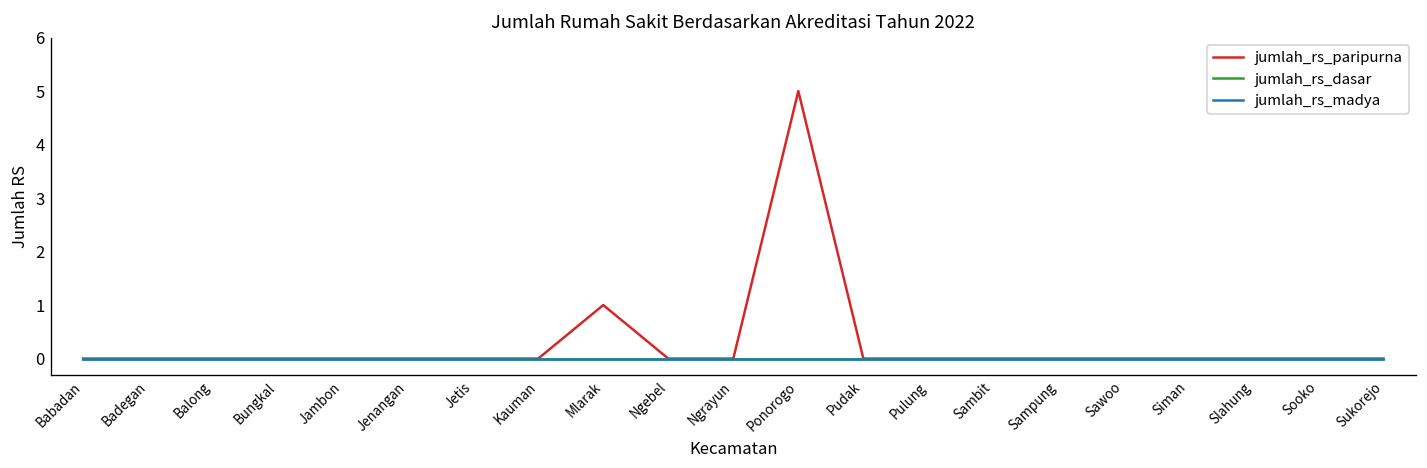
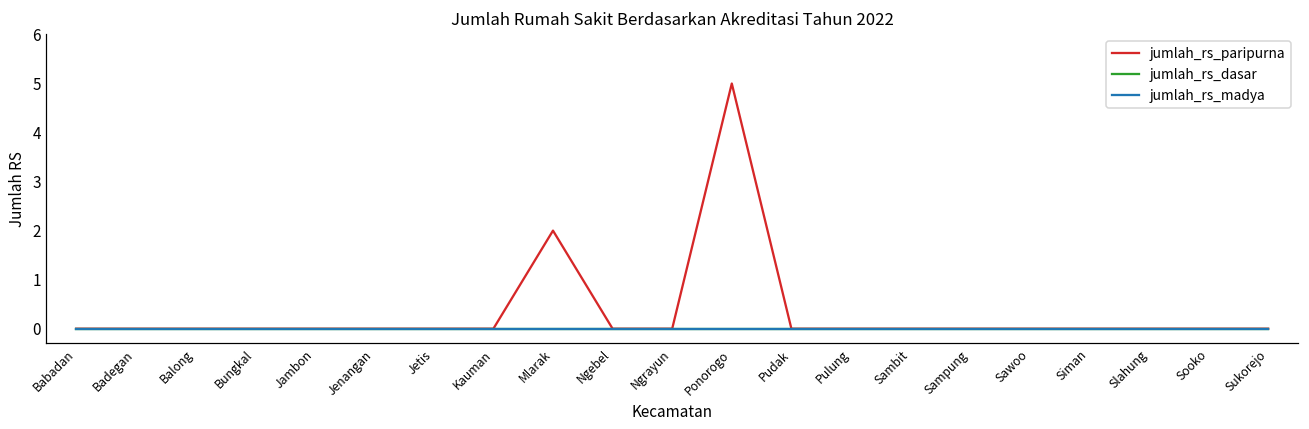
jumlah_rs_paripurna, Mlarak: 1 -> 2
